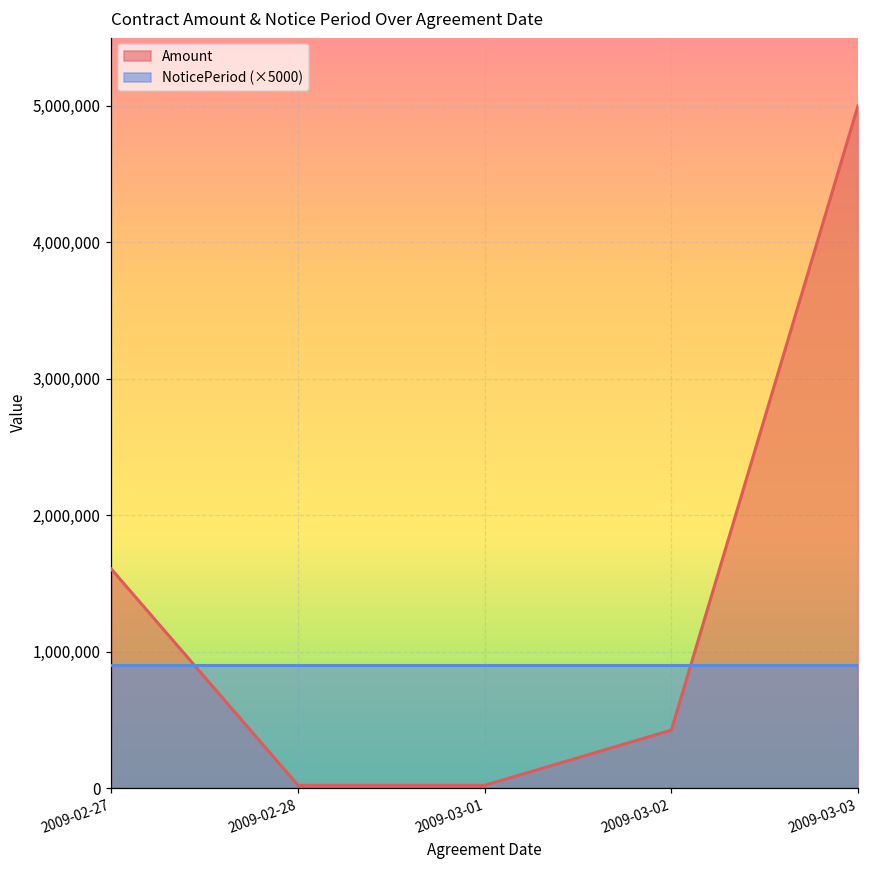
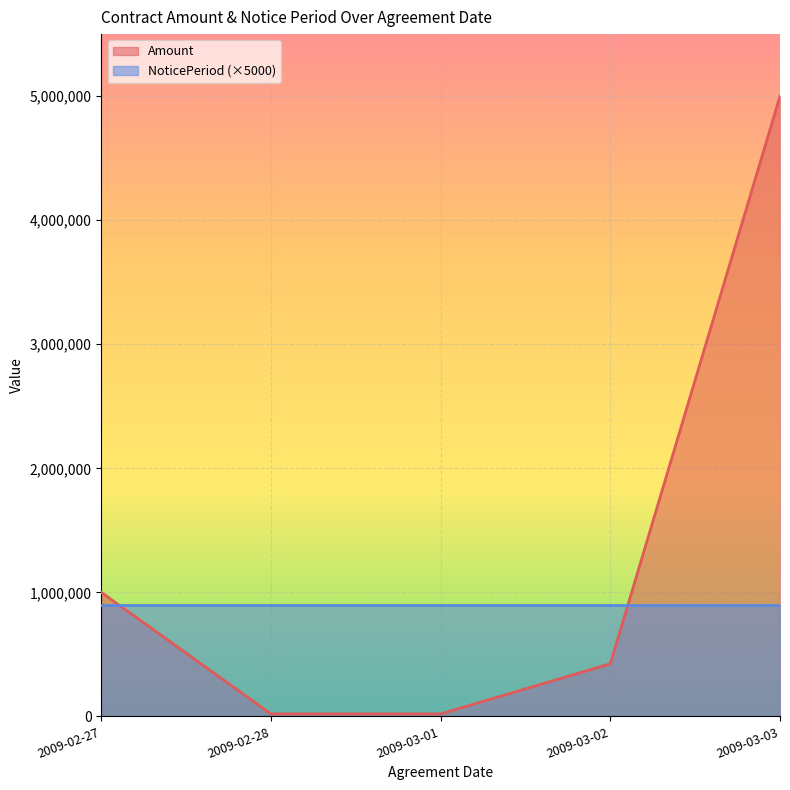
Amount, 2009-02-27: 1,600,000 -> 1,000,000
